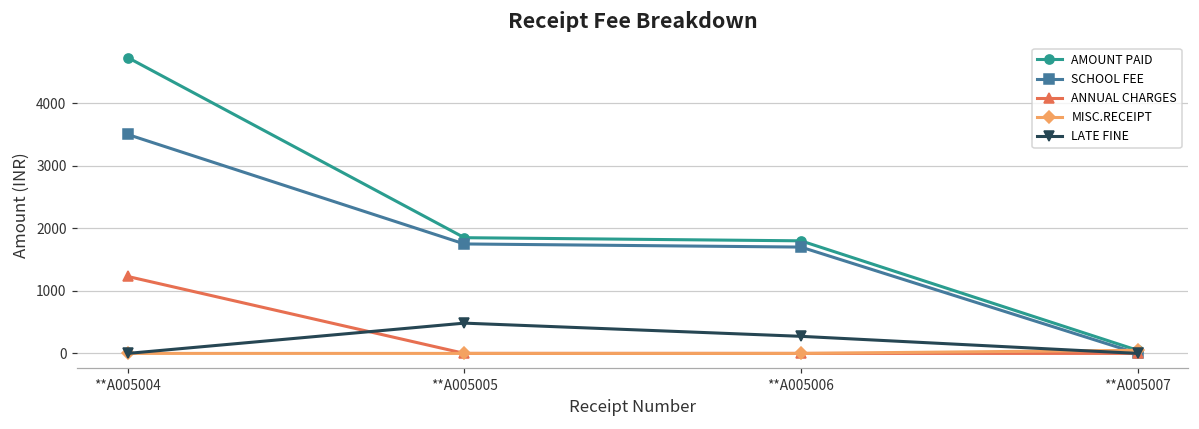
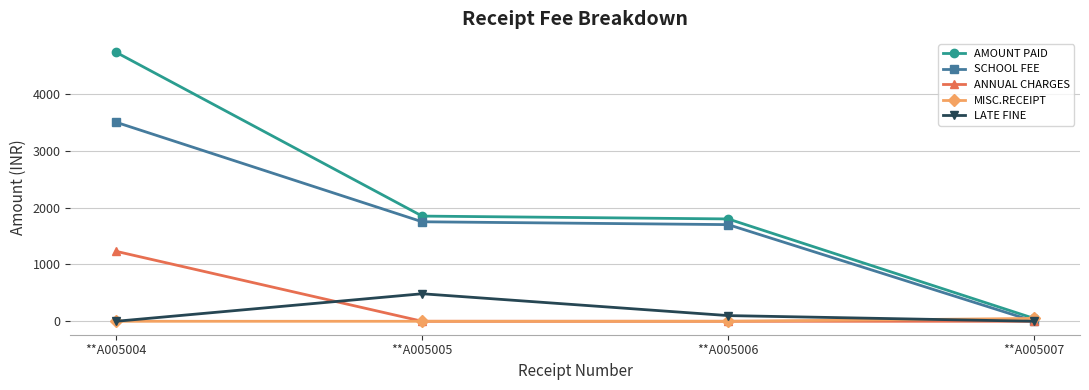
LATE FINE, **A005006: 300 -> 100
